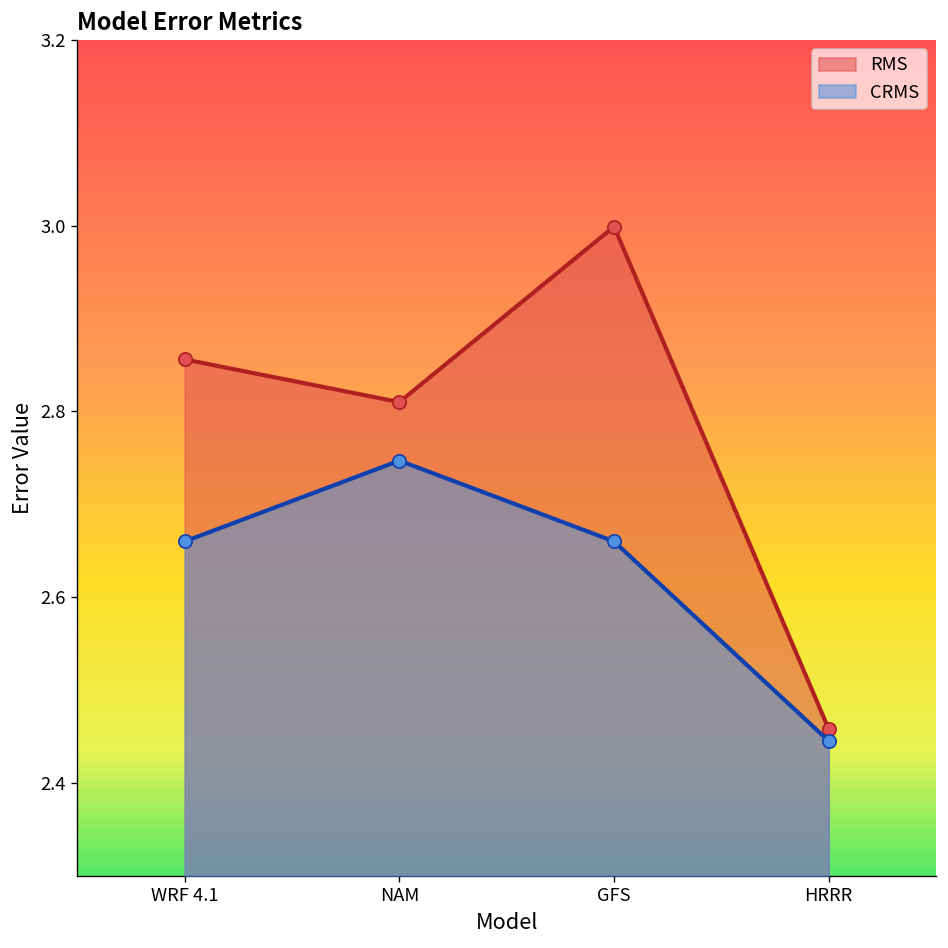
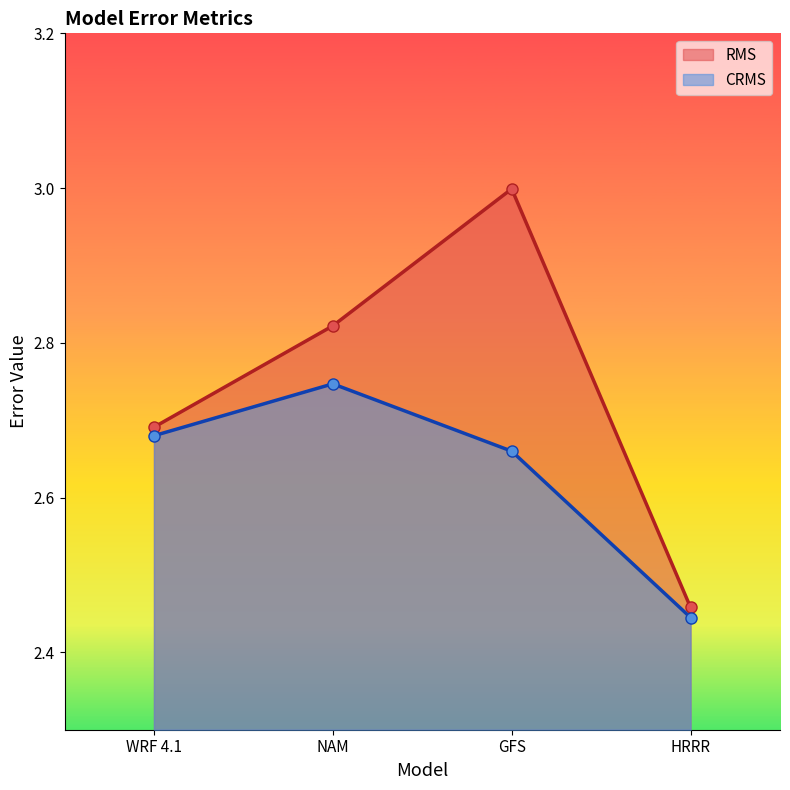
RMS, WRF 4.1: 2.86 -> 2.69
CRMS, WRF 4.1: 2.66 -> 2.68
RMS, NAM: 2.81 -> 2.82
